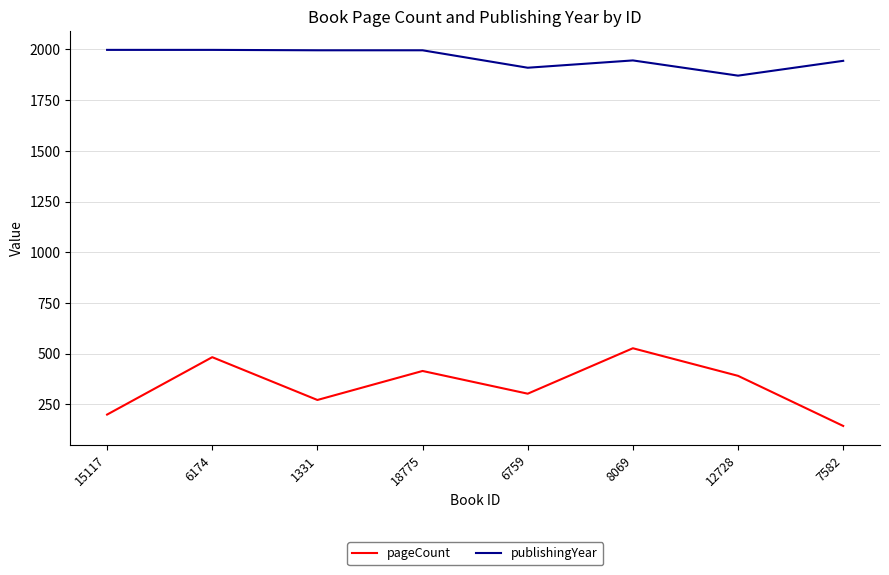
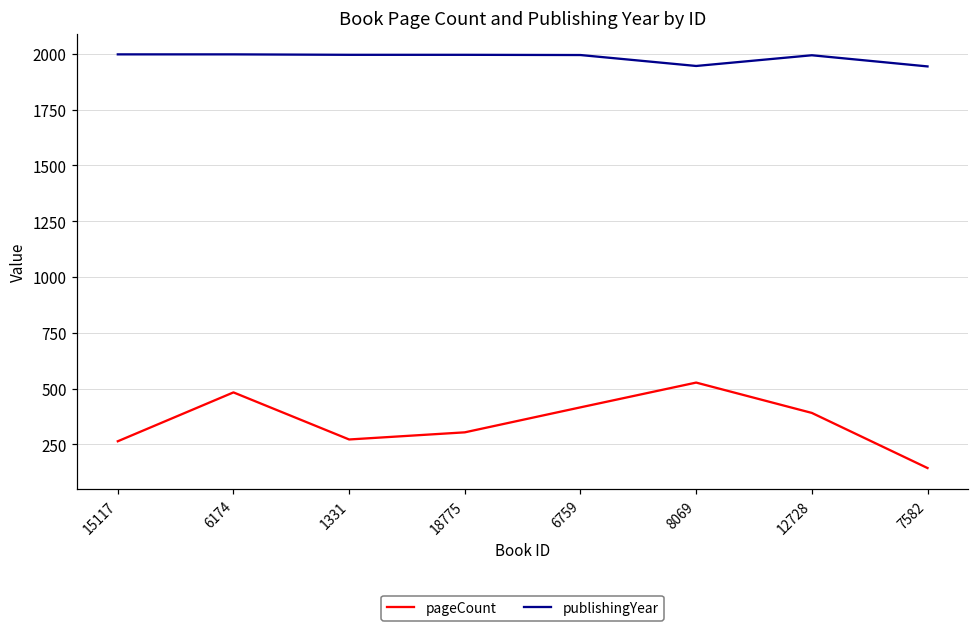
pageCount, 15117: 200 -> 260
pageCount, 18775: 420 -> 300
pageCount, 6759: 300 -> 420
publishingYear, 6759: 1910 -> 2000
publishingYear, 12728: 1870 -> 1990
